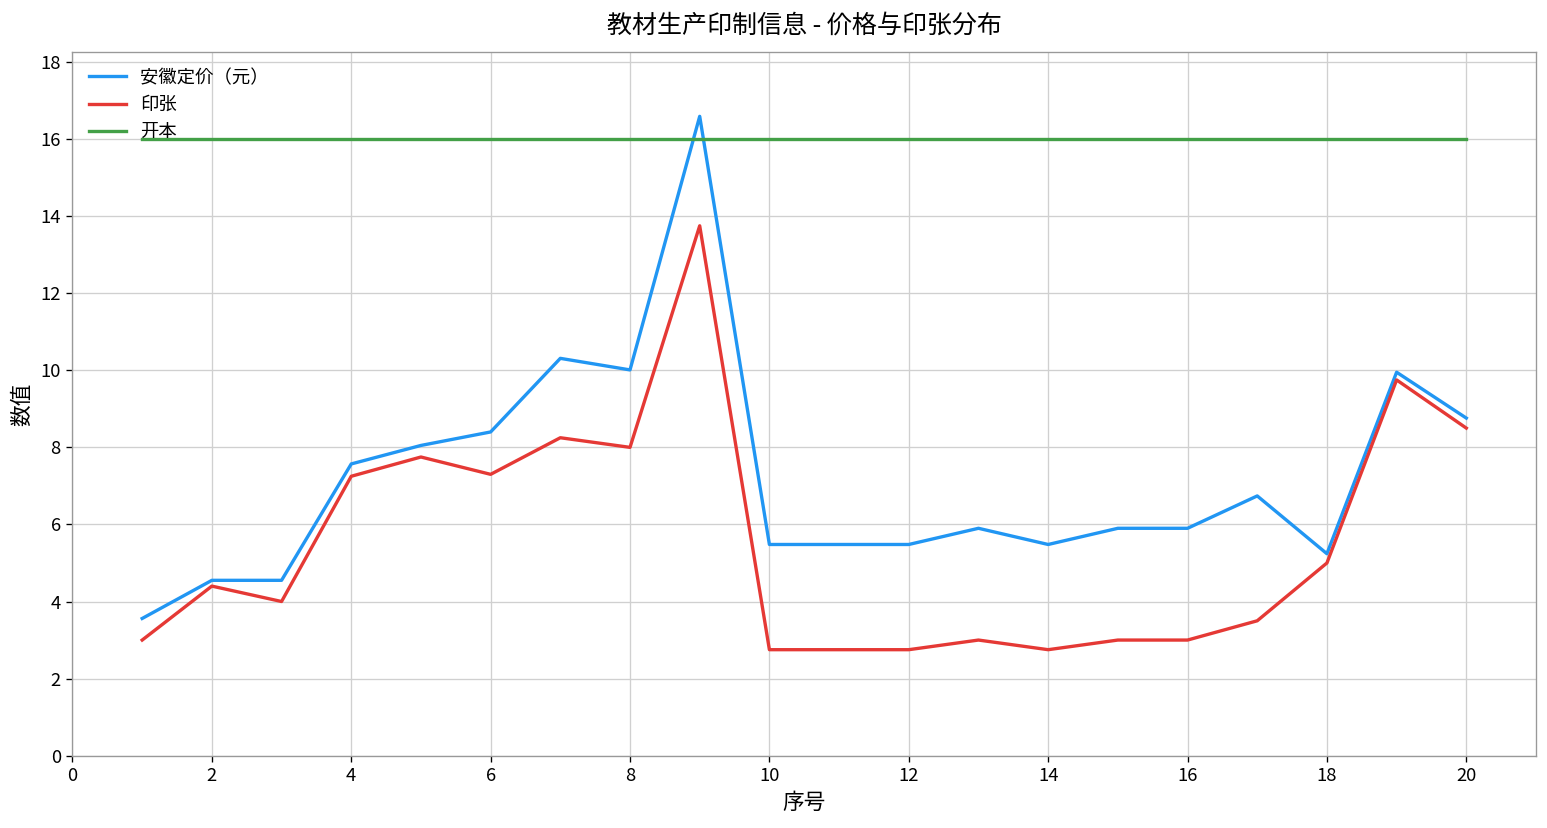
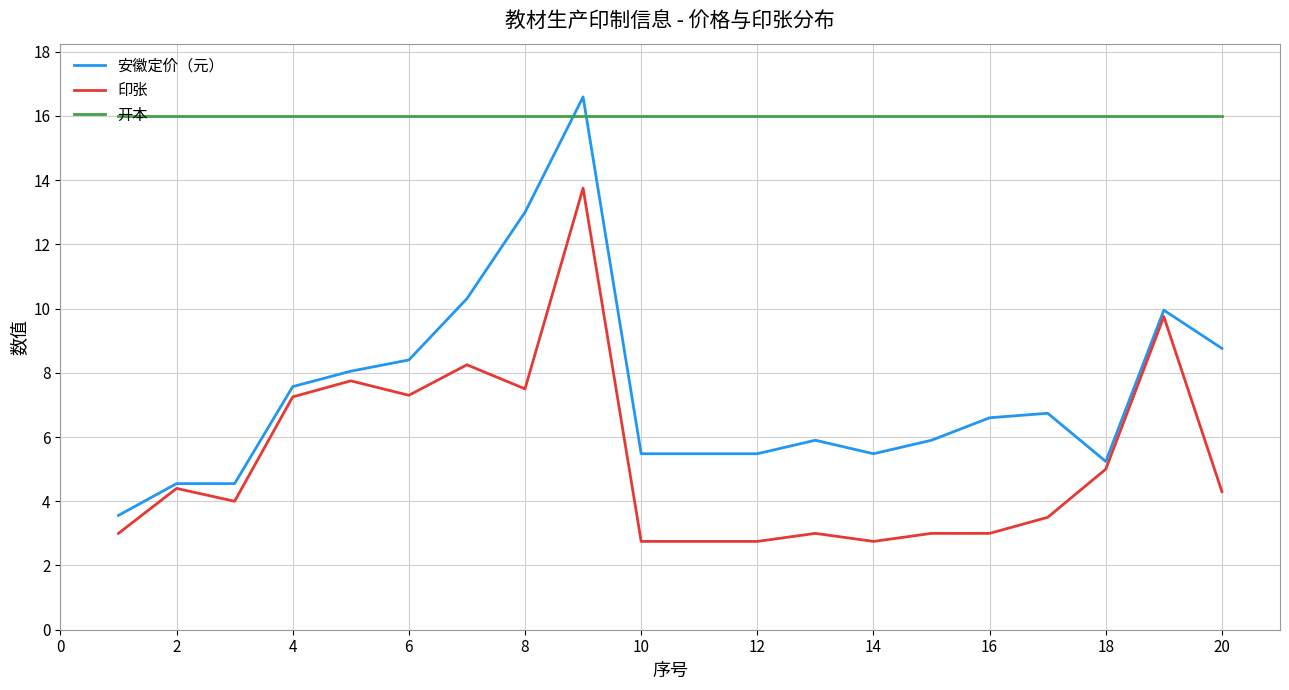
安徽定价（元）, 8: 10.0 -> 13.0
印张, 8: 8.0 -> 7.5
安徽定价（元）, 16: 5.9 -> 6.6
印张, 20: 8.5 -> 4.3
